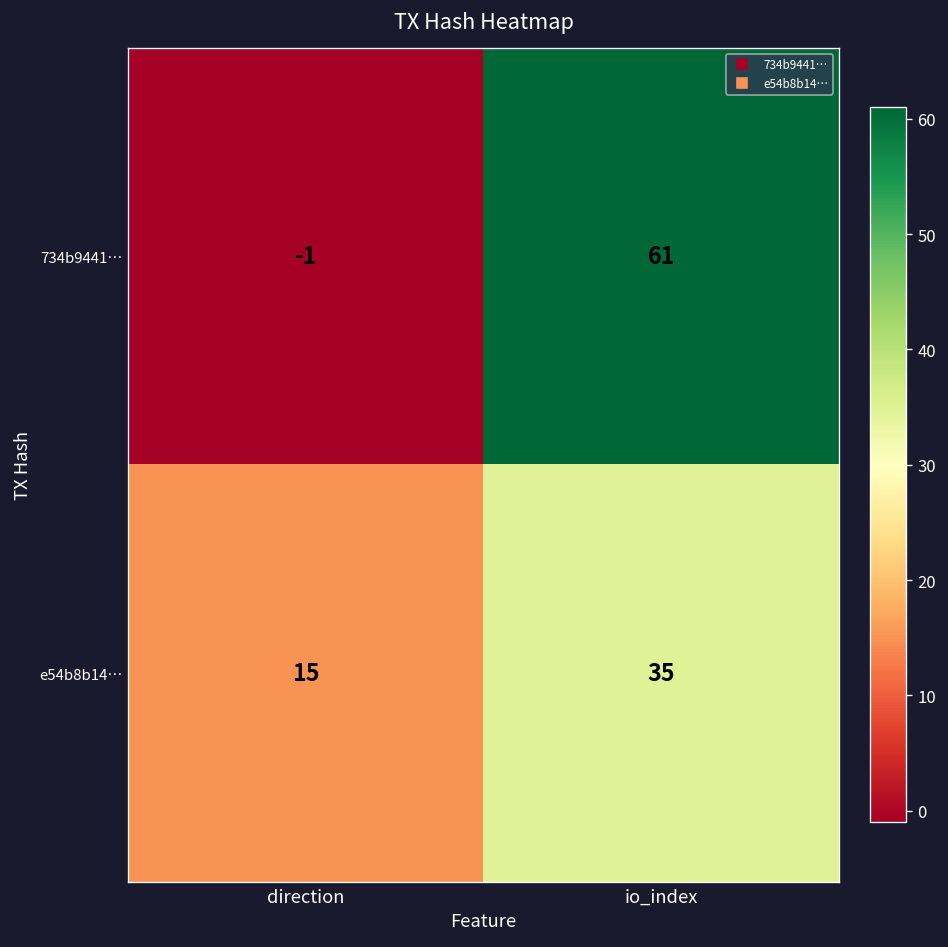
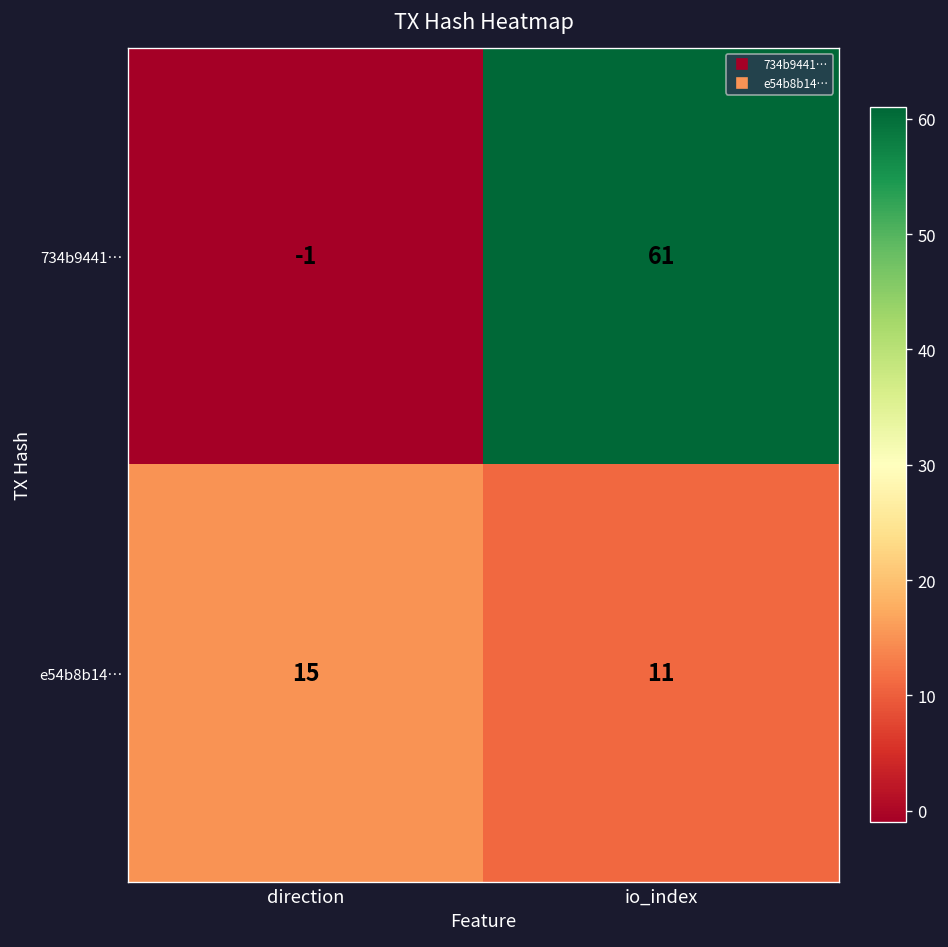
e54b8b14…, io_index: 35 -> 11
